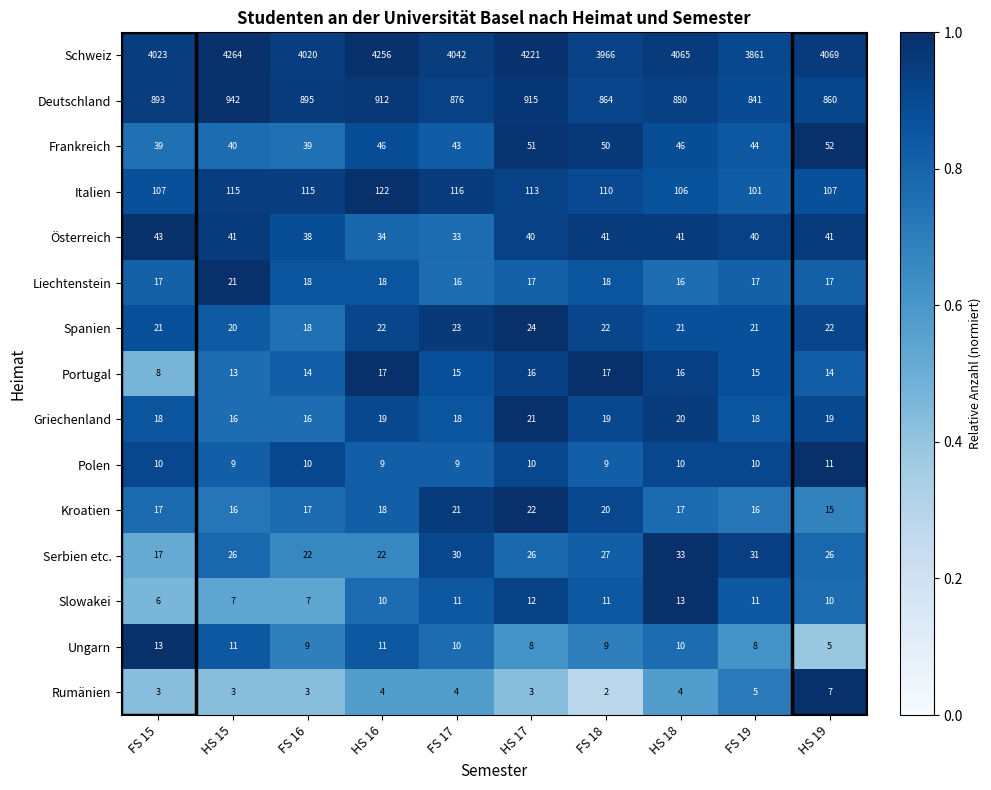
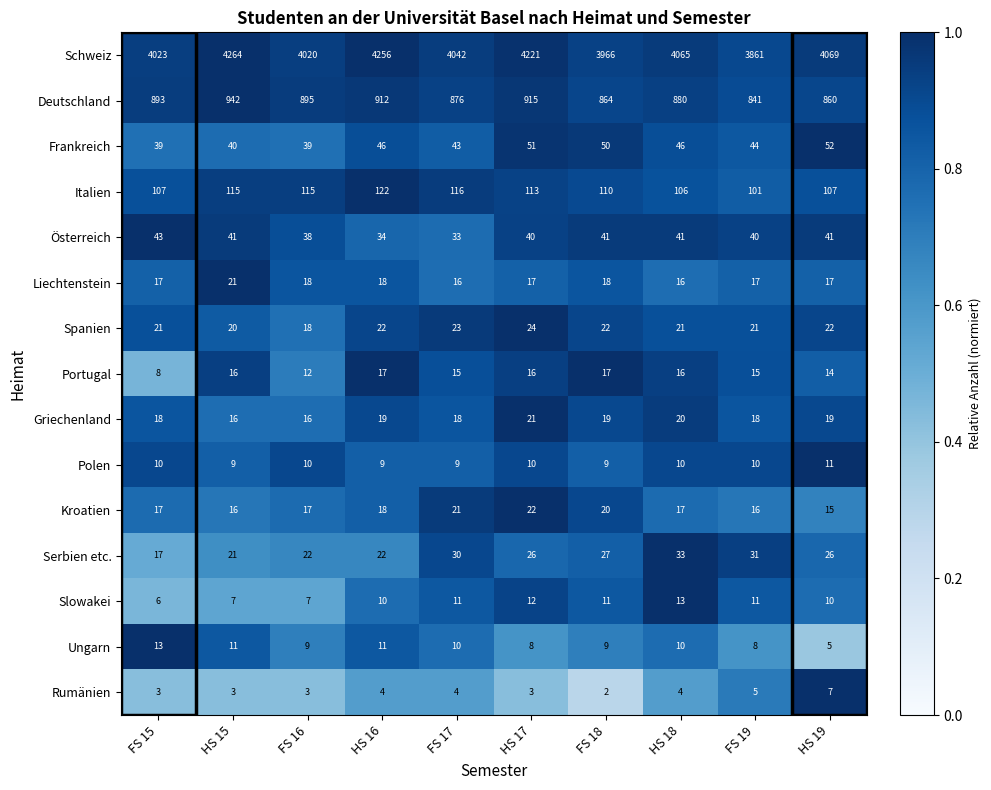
Portugal, HS 15: 13 -> 16
Portugal, FS 16: 14 -> 12
Serbien etc., HS 15: 26 -> 21
